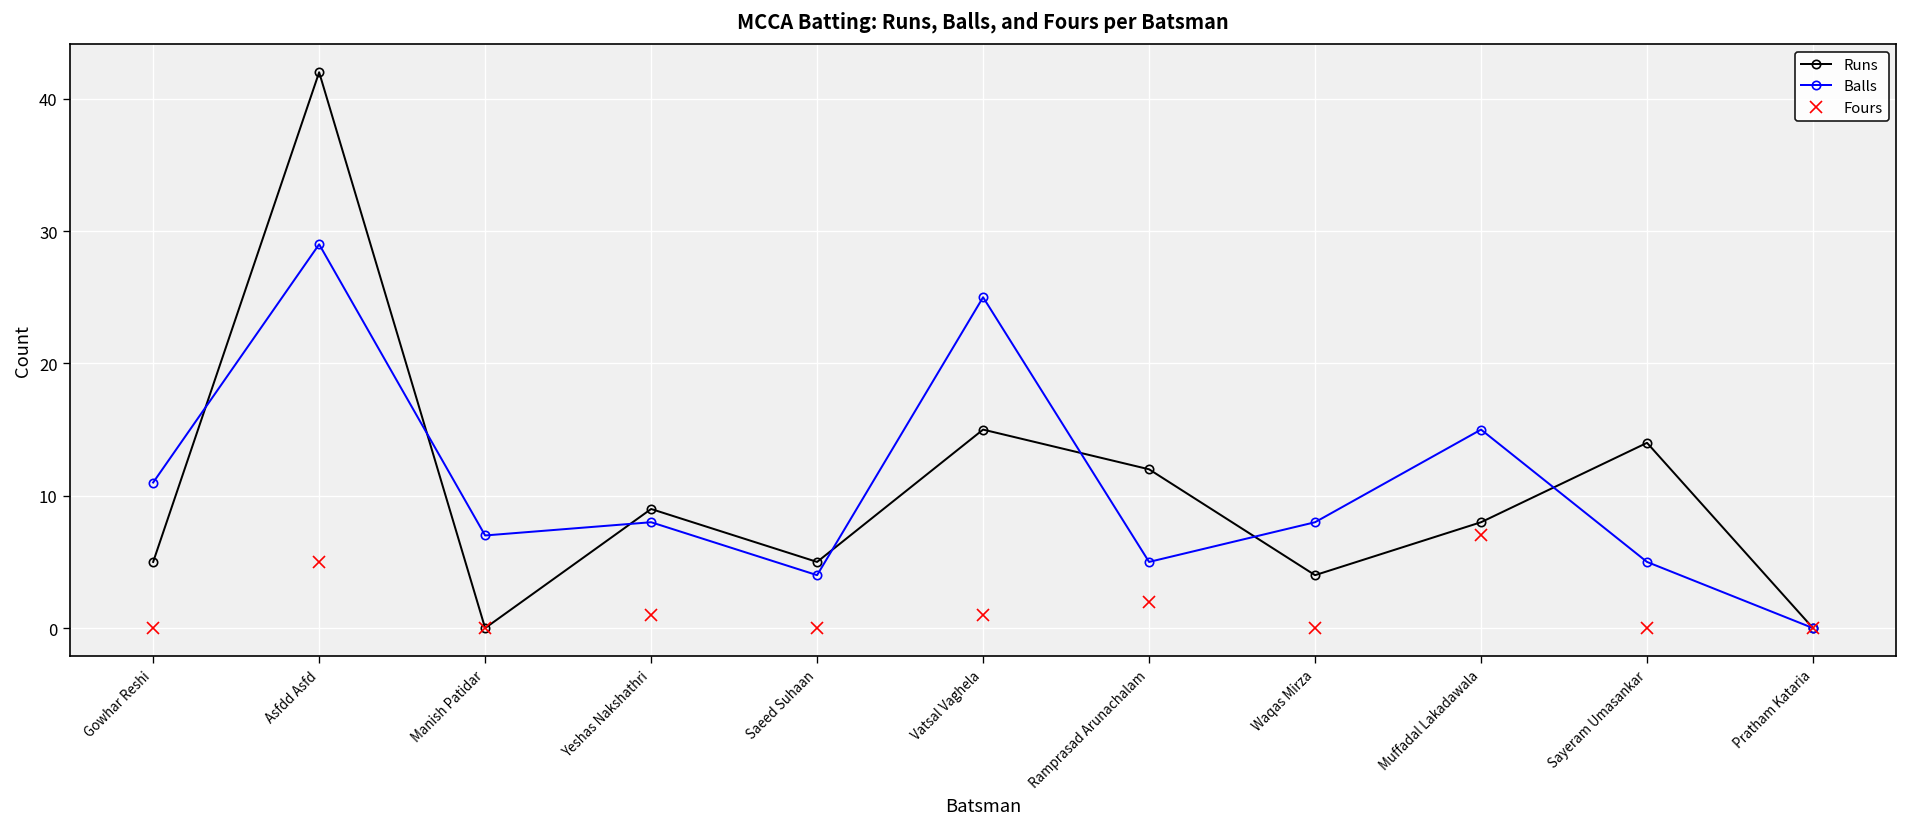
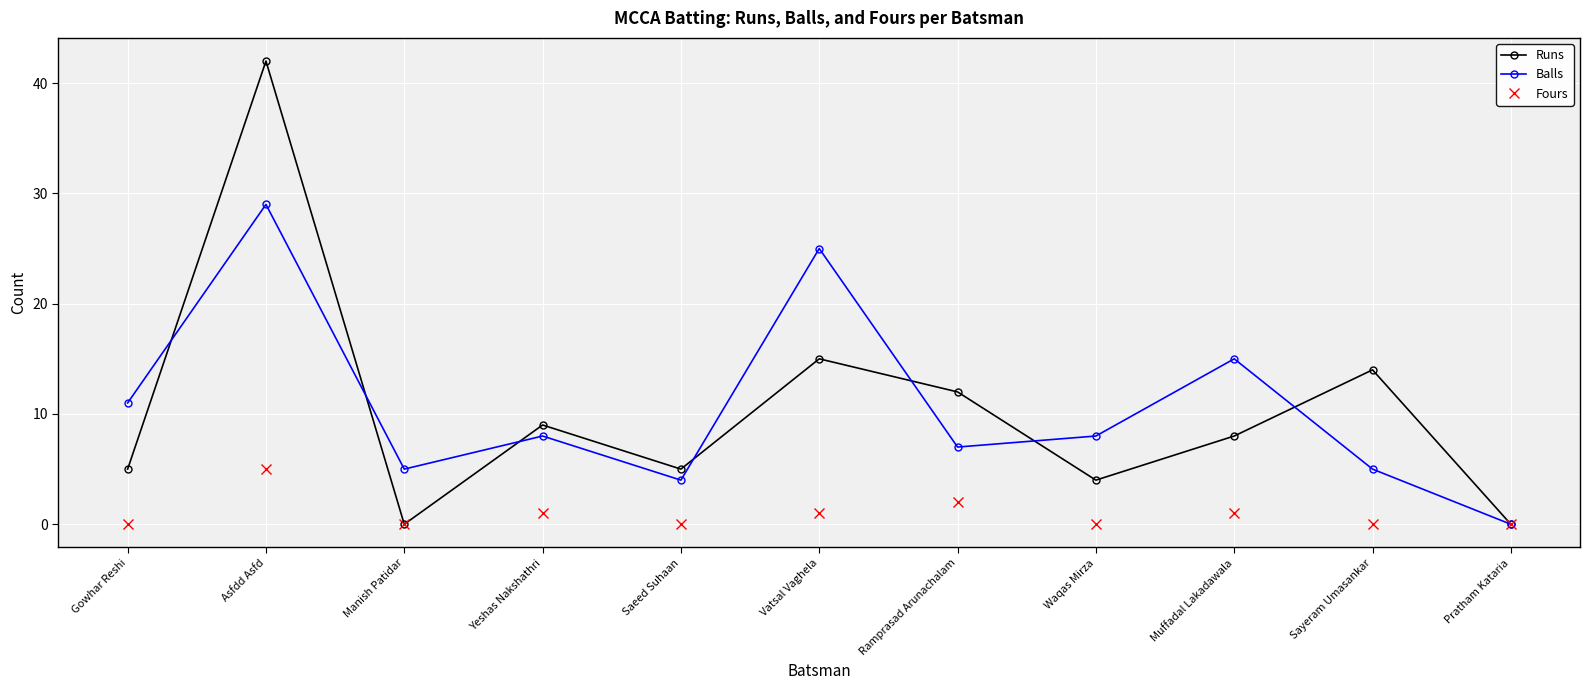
Balls, Manish Patidar: 7 -> 5
Balls, Ramprasad Arunachalam: 5 -> 7
Fours, Muffadal Lakadawala: 7 -> 1
